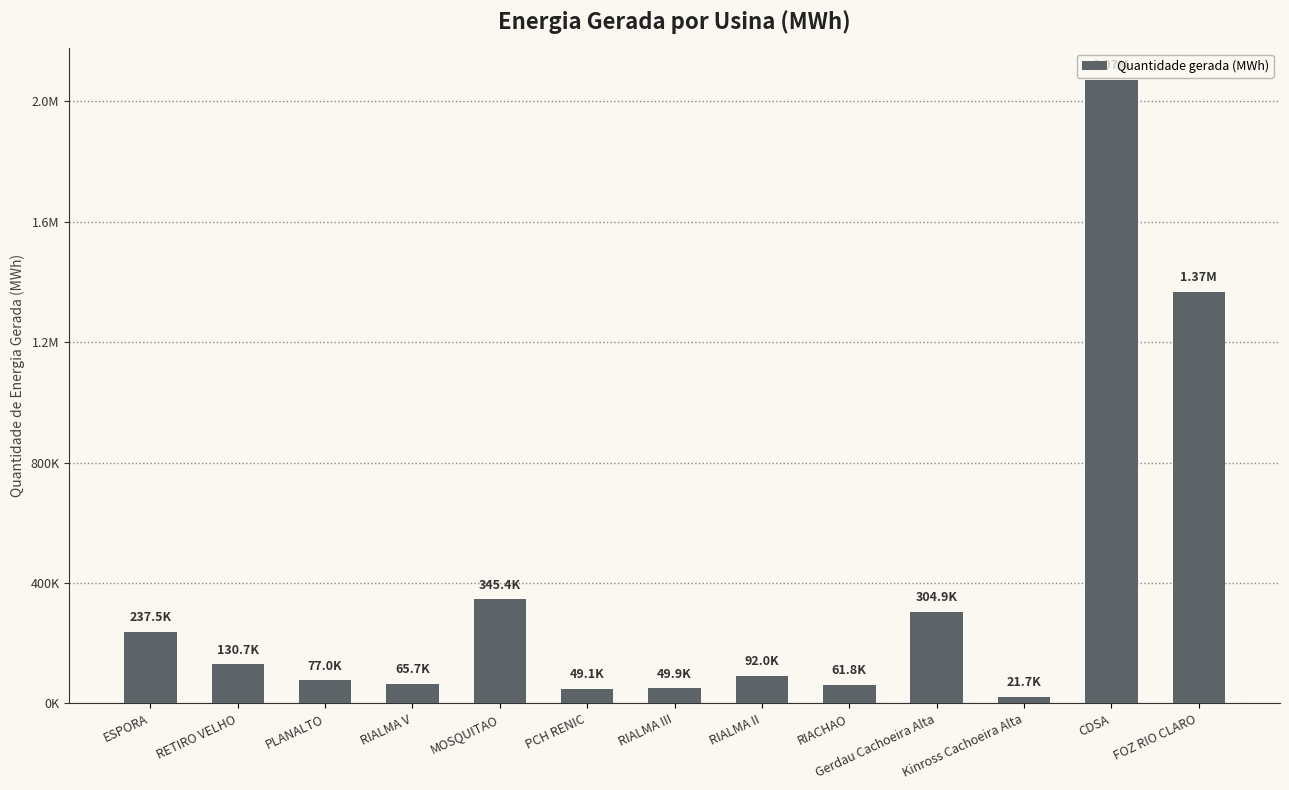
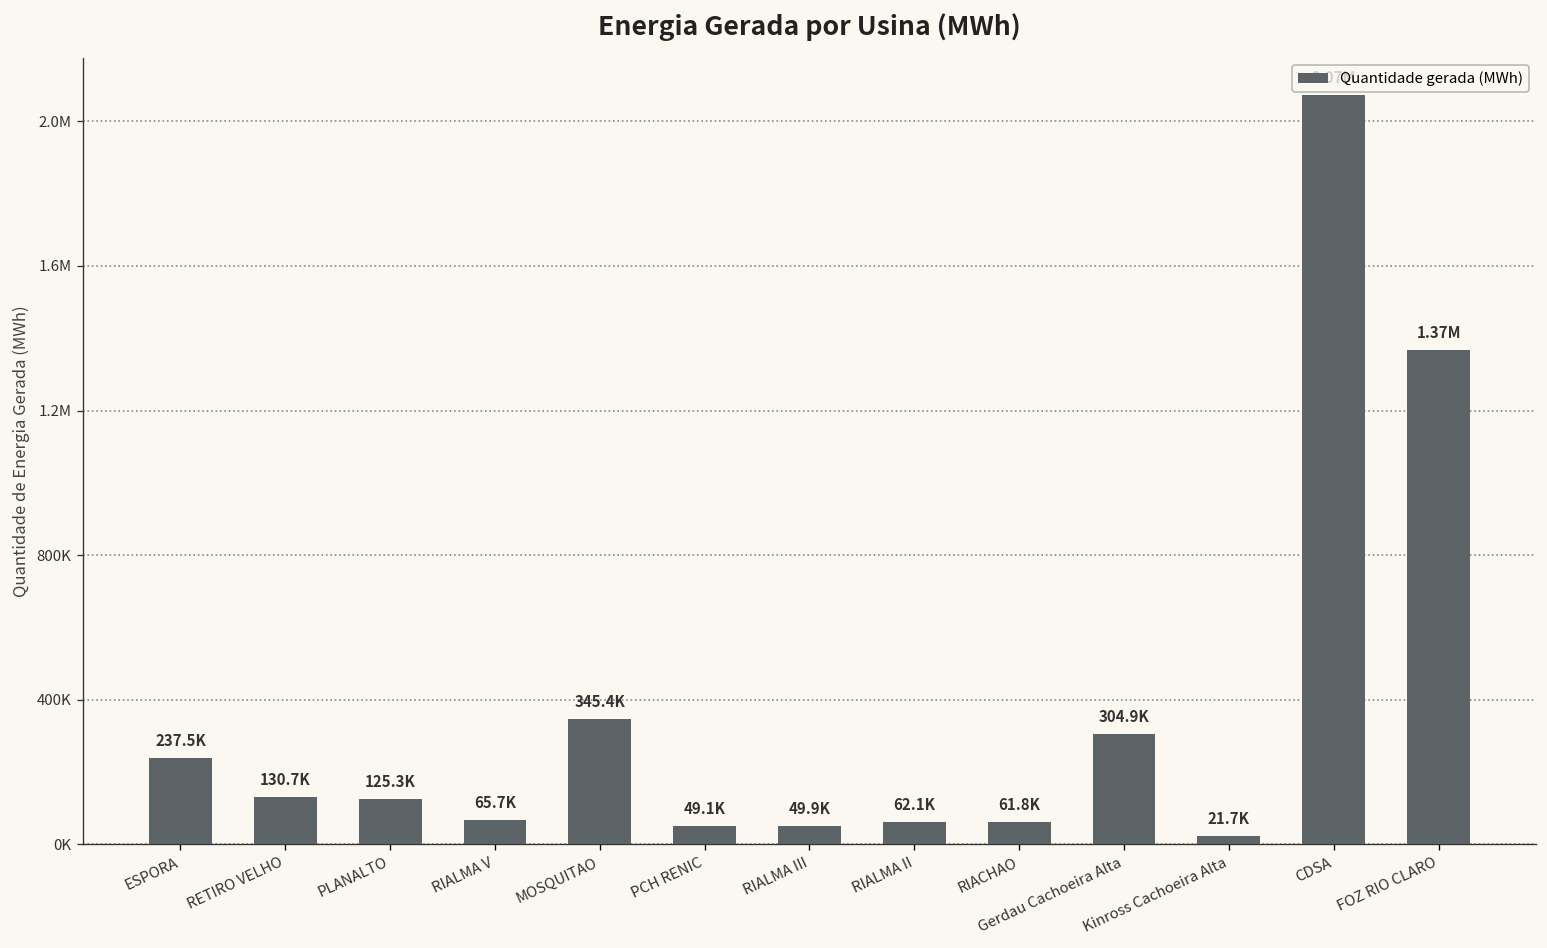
PLANALTO: 77.0K -> 125.3K
RIALMA II: 92.0K -> 62.1K
